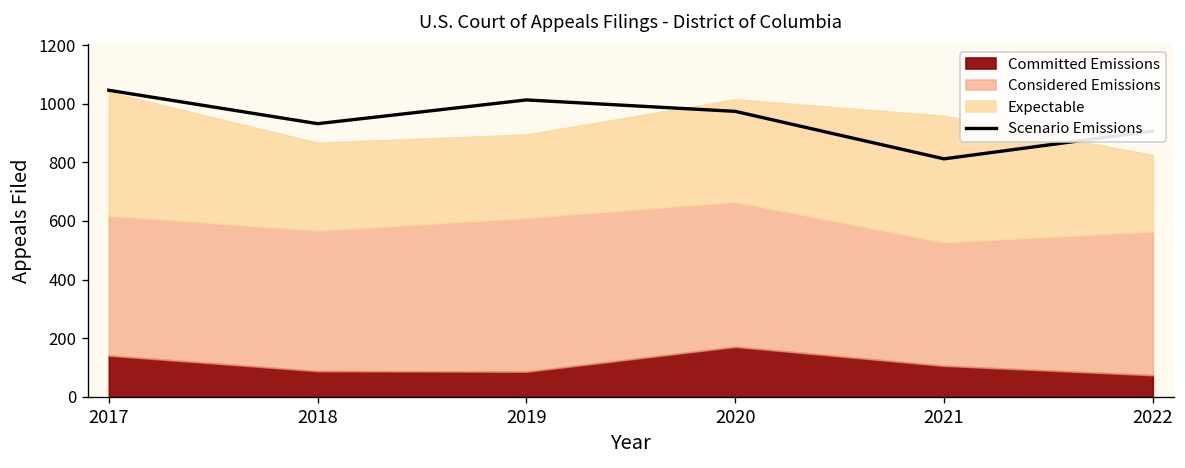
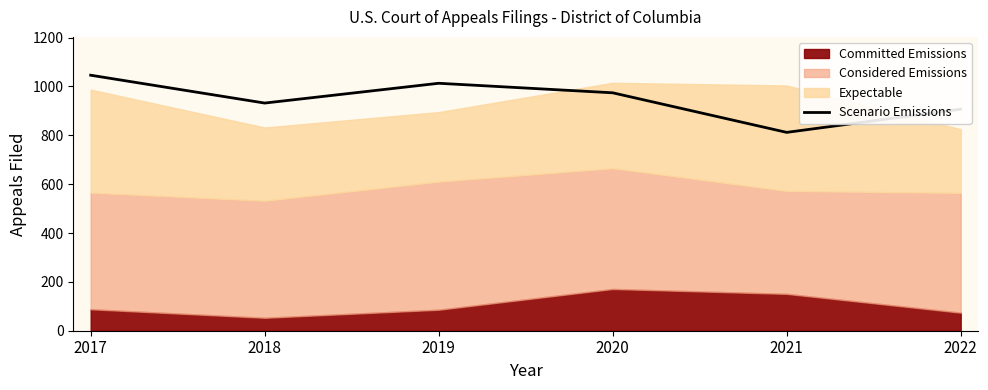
Committed Emissions, 2017: 140 -> 90
Committed Emissions, 2018: 90 -> 50
Committed Emissions, 2021: 110 -> 150
